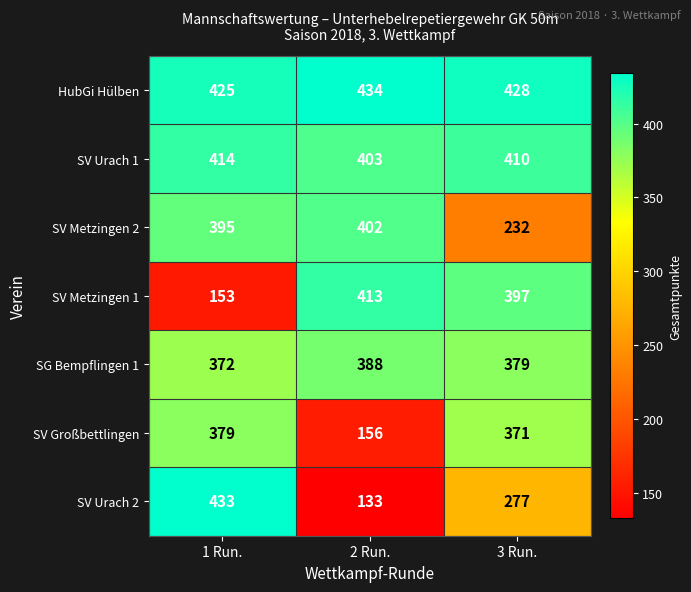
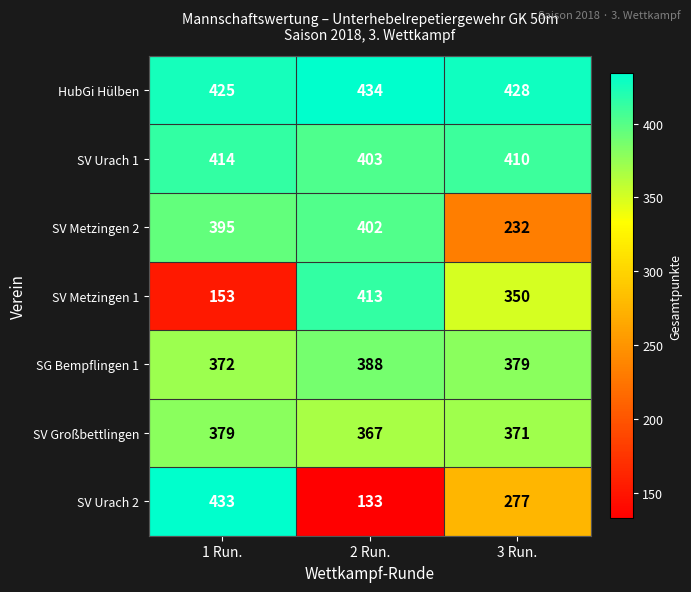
SV Metzingen 1, 3 Run.: 397 -> 350
SV Großbettlingen, 2 Run.: 156 -> 367
